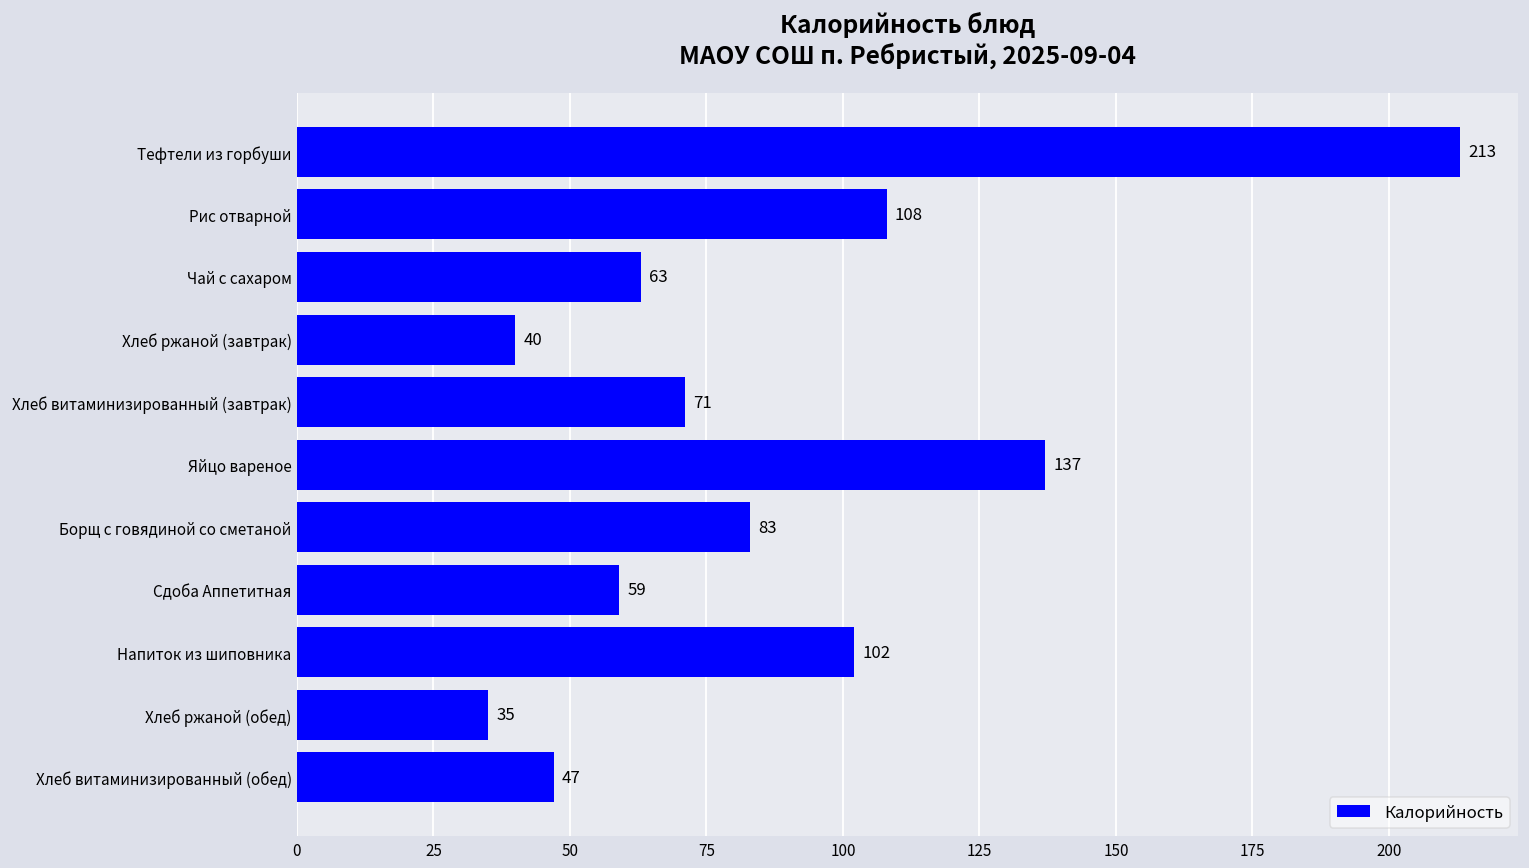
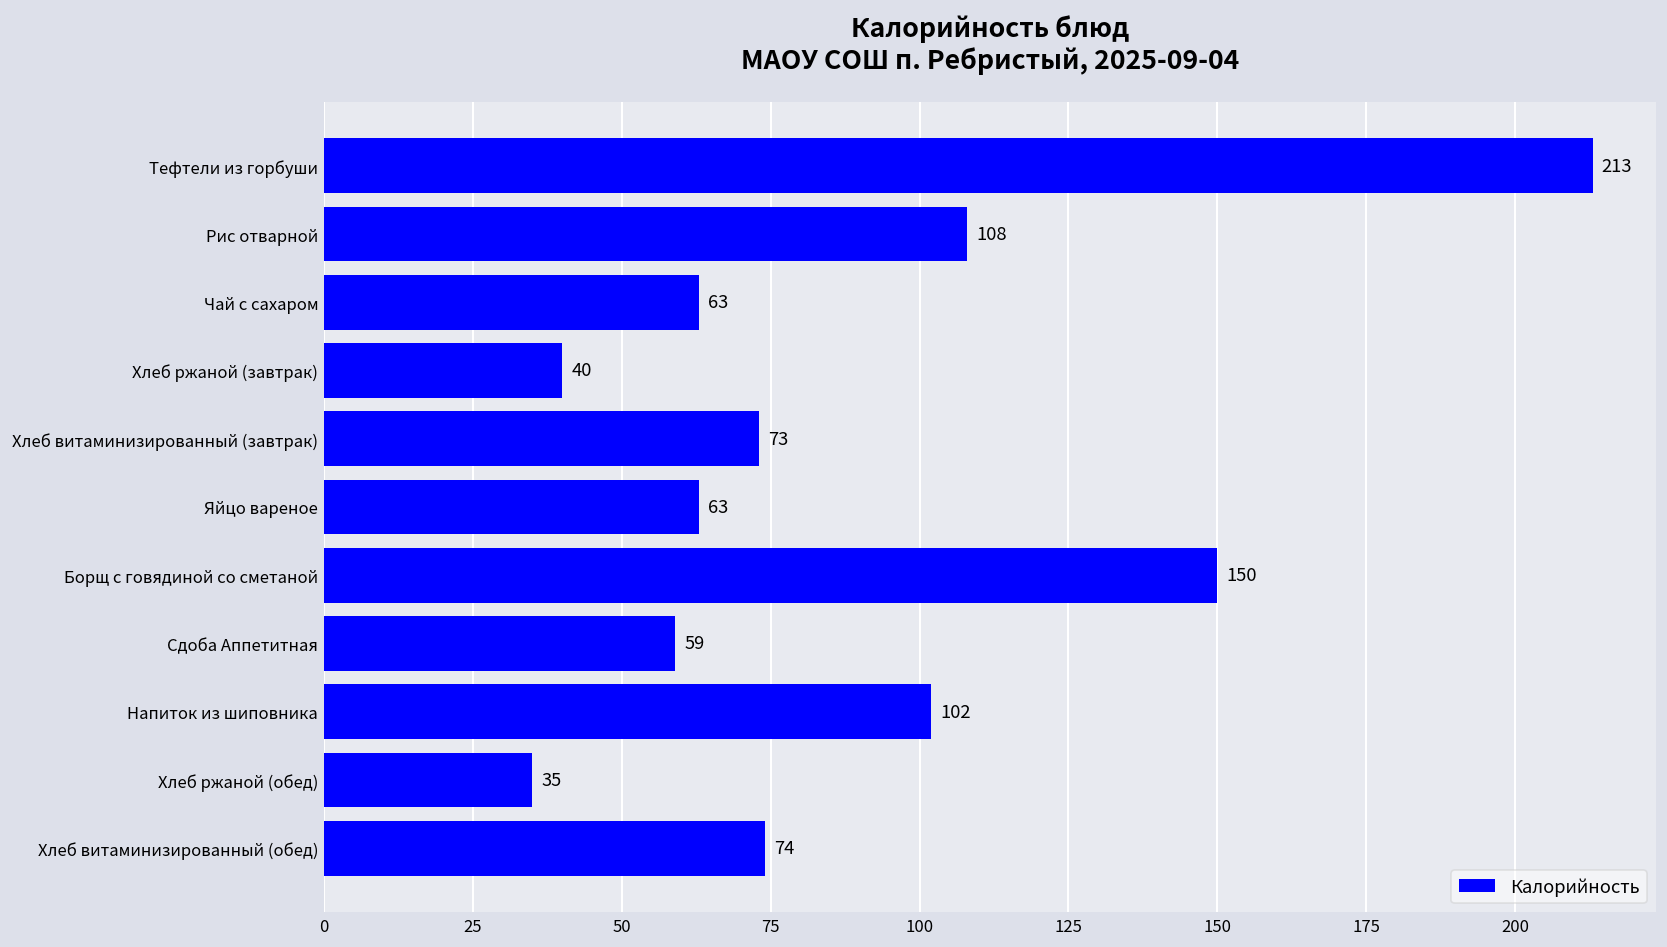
Хлеб витаминизированный (завтрак): 71 -> 73
Яйцо вареное: 137 -> 63
Борщ с говядиной со сметаной: 83 -> 150
Хлеб витаминизированный (обед): 47 -> 74
